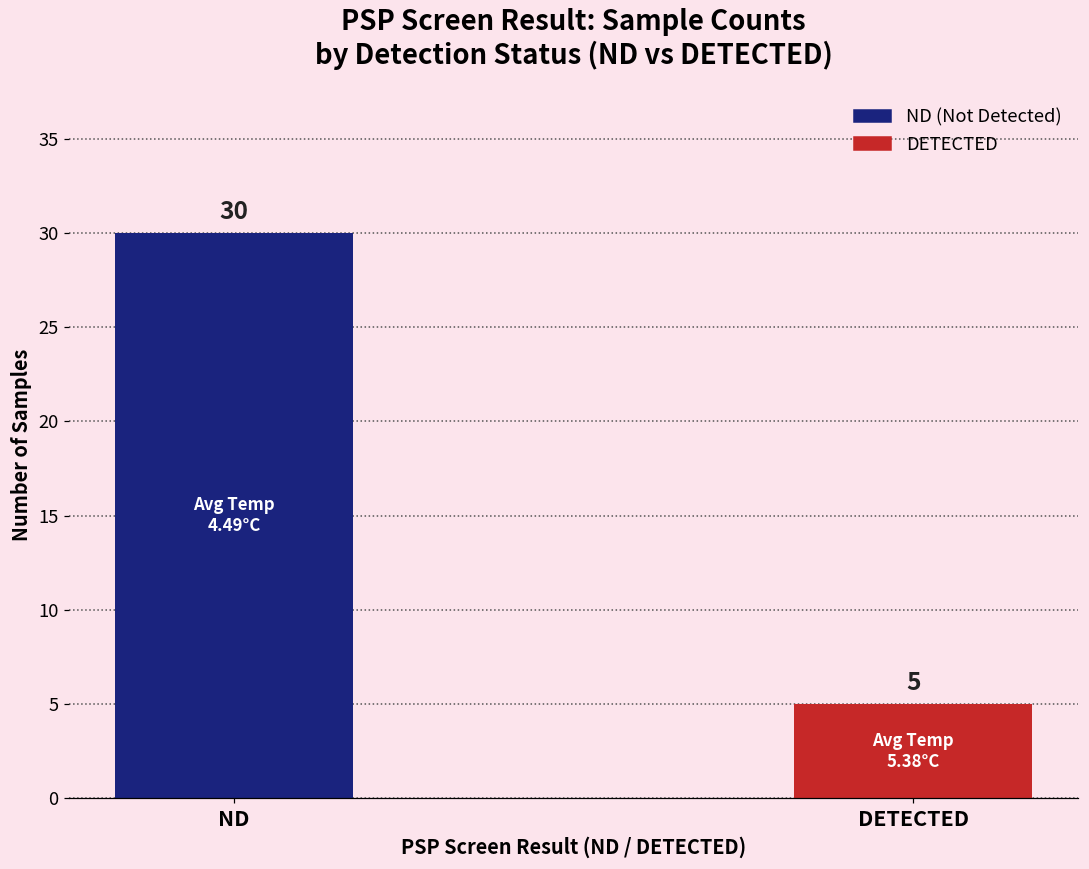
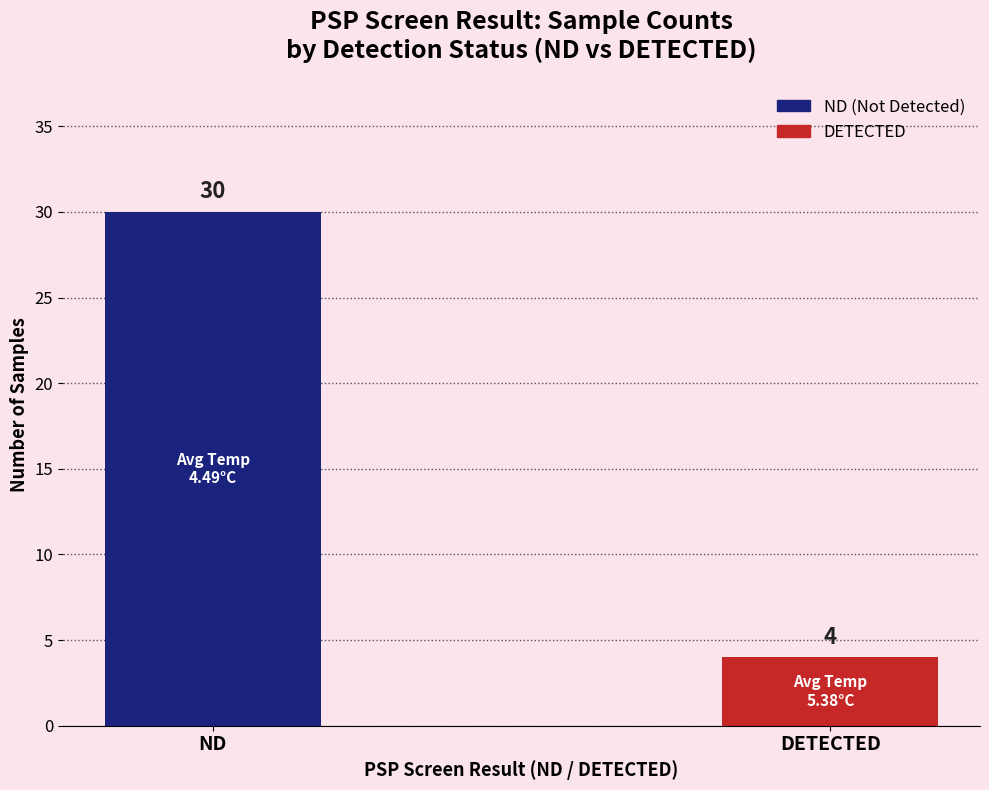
DETECTED: 5 -> 4
